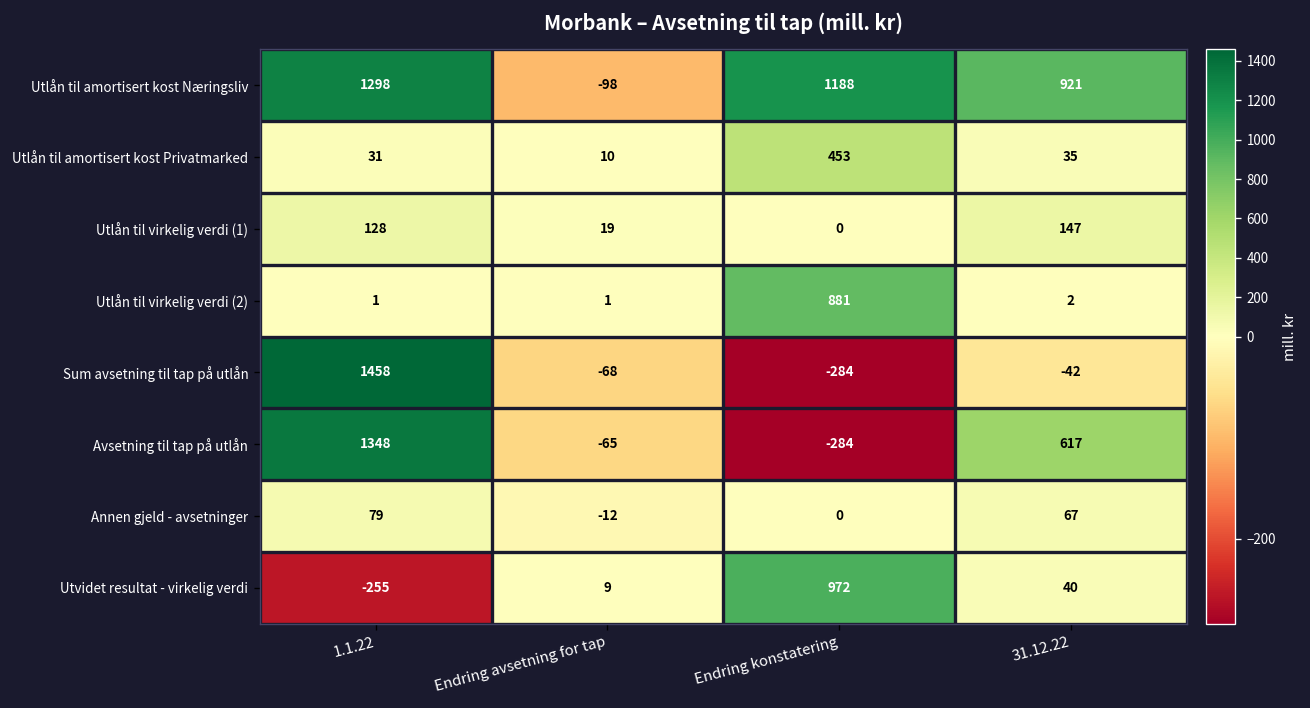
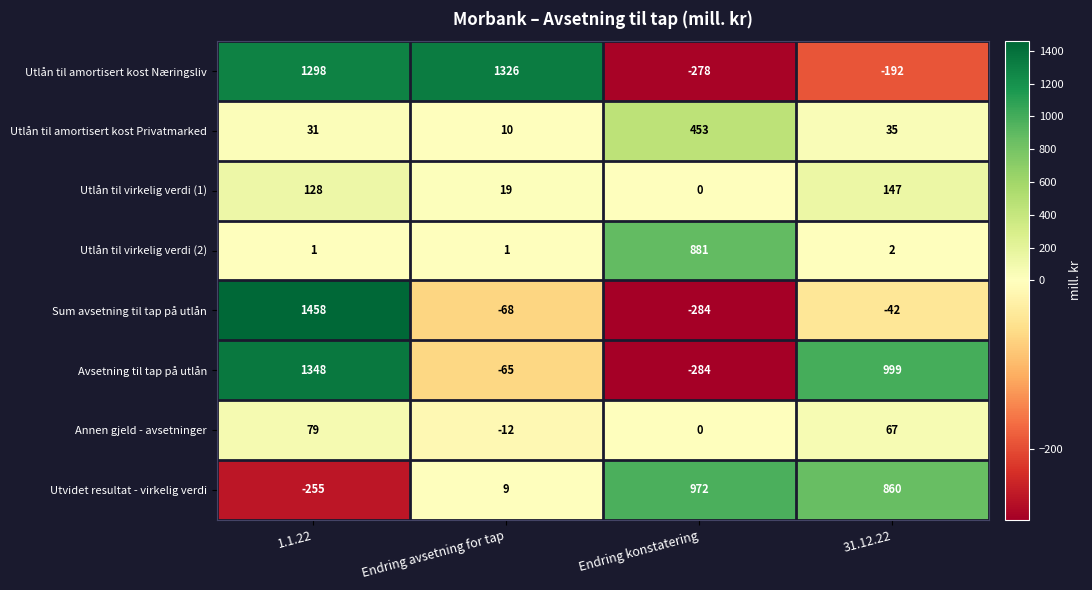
Utlån til amortisert kost Næringsliv, Endring avsetning for tap: -98 -> 1326
Utlån til amortisert kost Næringsliv, Endring konstatering: 1188 -> -278
Utlån til amortisert kost Næringsliv, 31.12.22: 921 -> -192
Avsetning til tap på utlån, 31.12.22: 617 -> 999
Utvidet resultat - virkelig verdi, 31.12.22: 40 -> 860
